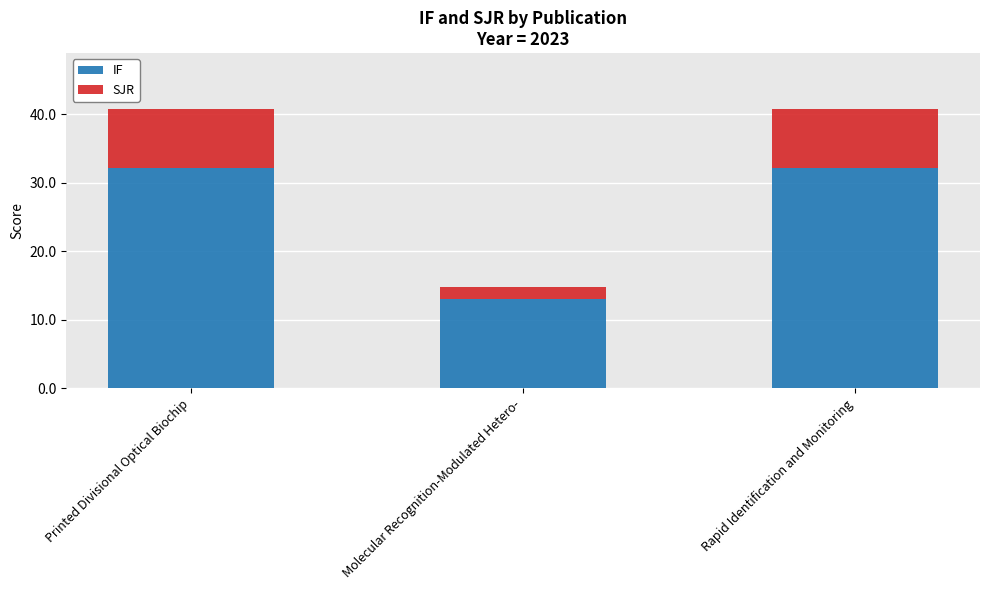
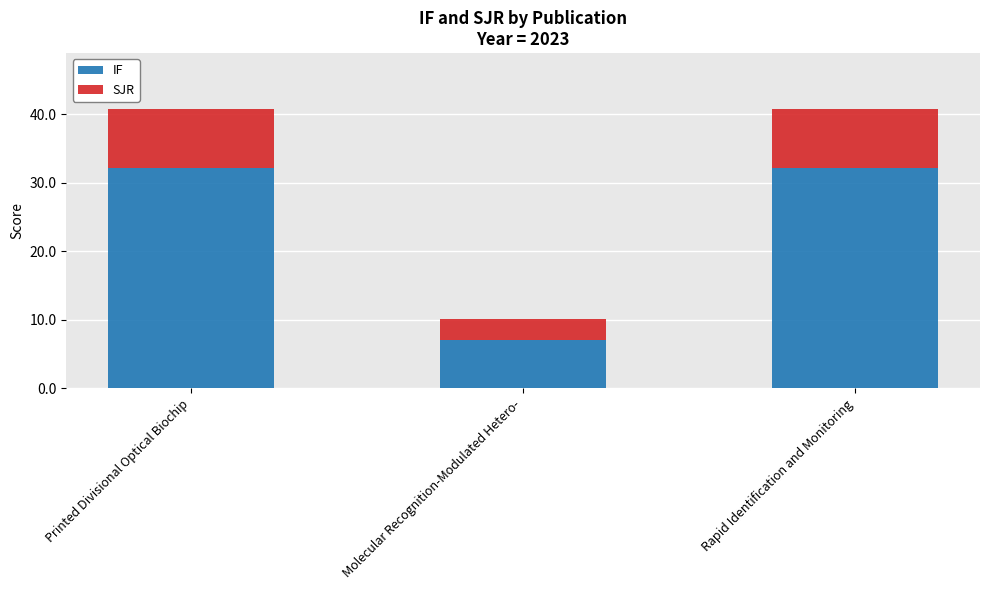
IF, Molecular Recognition-Modulated Hetero-: 13 -> 7
SJR, Molecular Recognition-Modulated Hetero-: 2 -> 3
